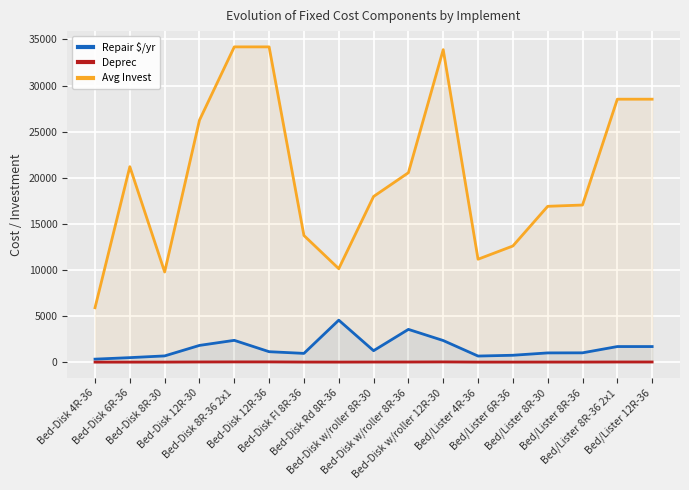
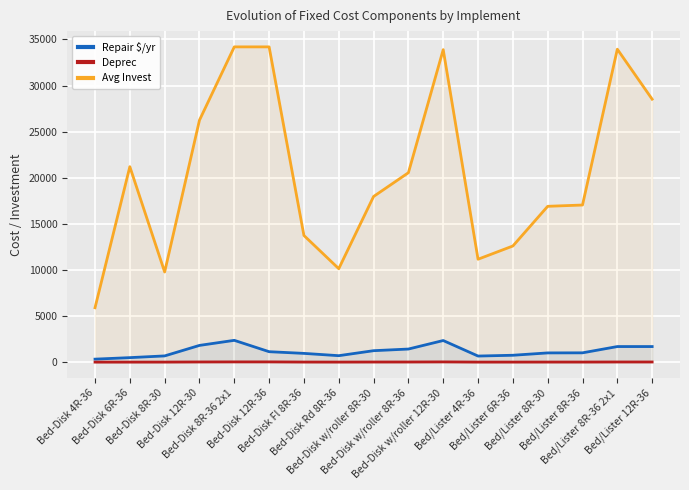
Repair $/yr, Bed-Disk Rd 8R-36: 5000 -> 1000
Repair $/yr, Bed-Disk w/roller 8R-36: 4000 -> 1000
Avg Invest, Bed/Lister 8R-36 2x1: 29000 -> 34000
